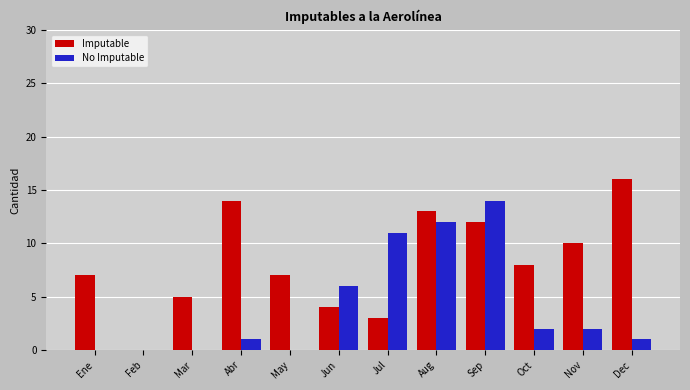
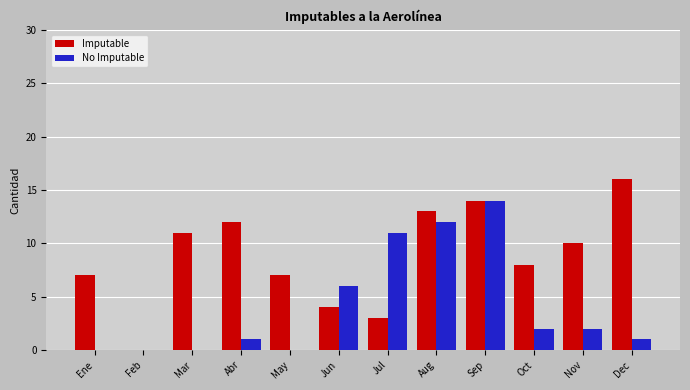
Imputable, Mar: 5 -> 11
Imputable, Abr: 14 -> 12
Imputable, Sep: 12 -> 14
